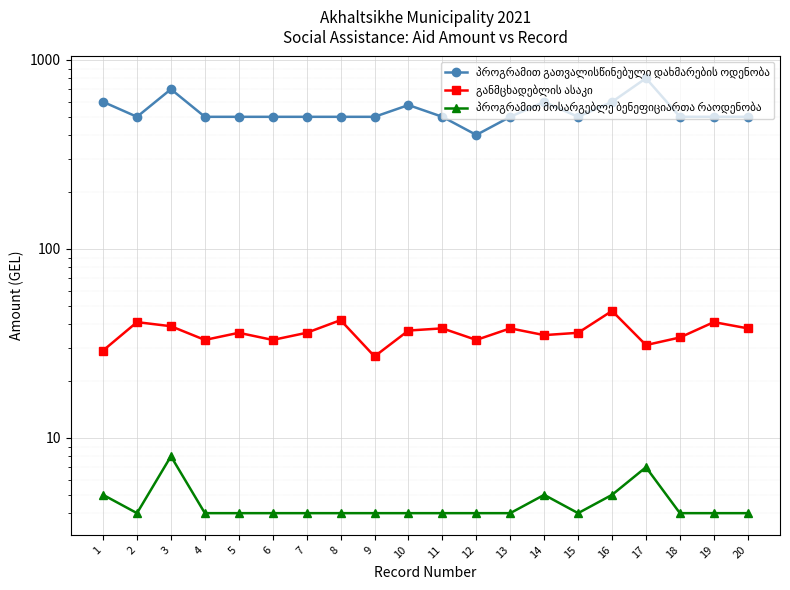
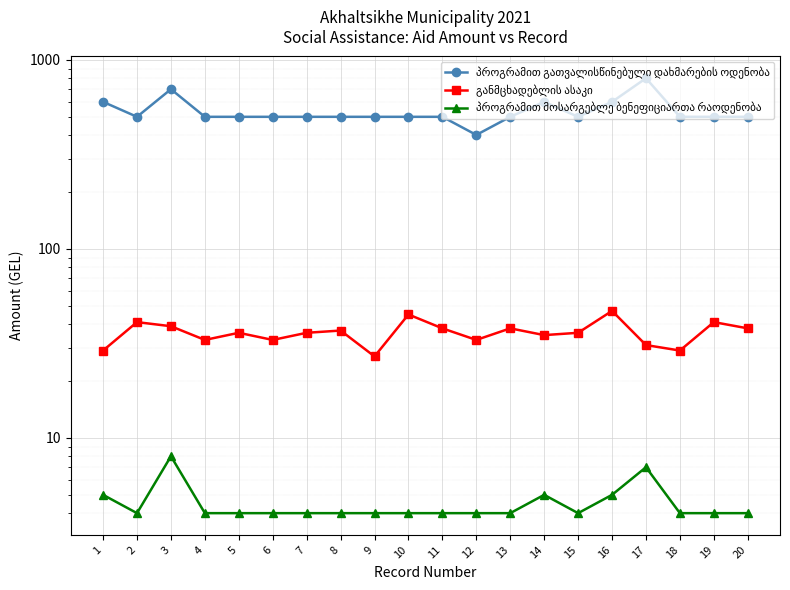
განმცხადებლის ასაკი, 8: 42 -> 37
პროგრამით გათვალისწინებული დახმარების ოდენობა, 10: 580 -> 500
განმცხადებლის ასაკი, 10: 37 -> 45
განმცხადებლის ასაკი, 18: 34 -> 29
